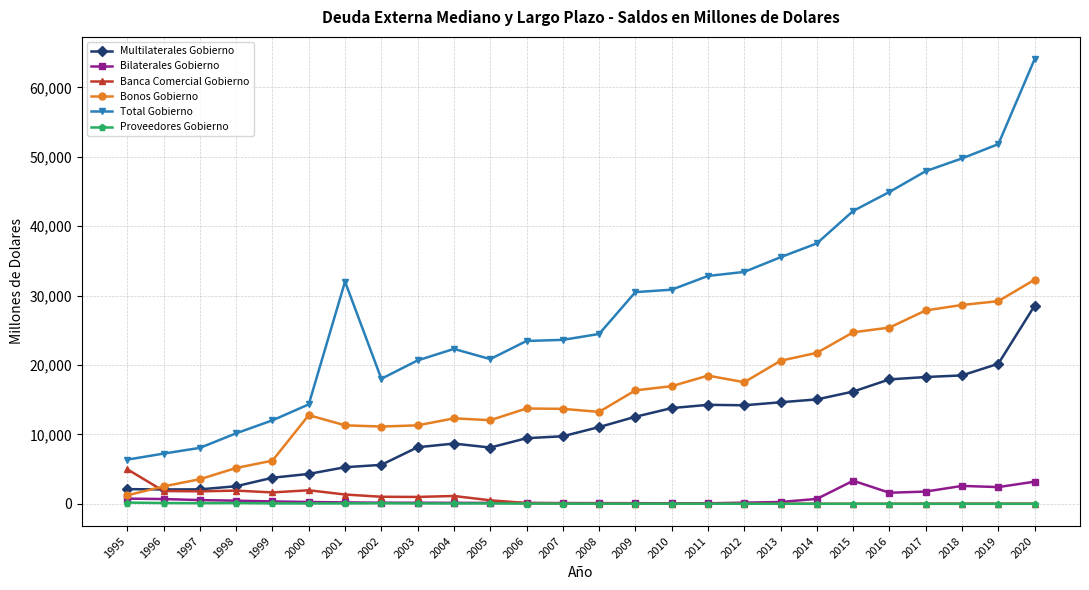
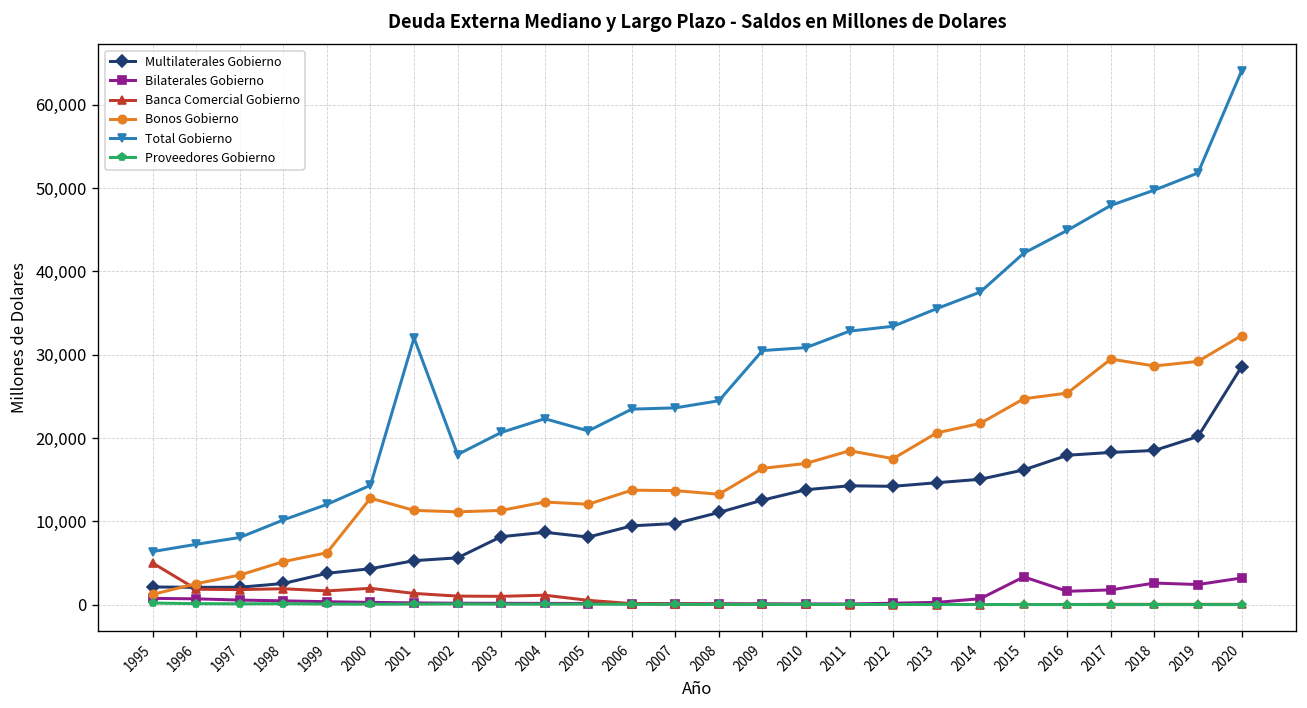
Bonos Gobierno, 2017: 28,000 -> 29,000
